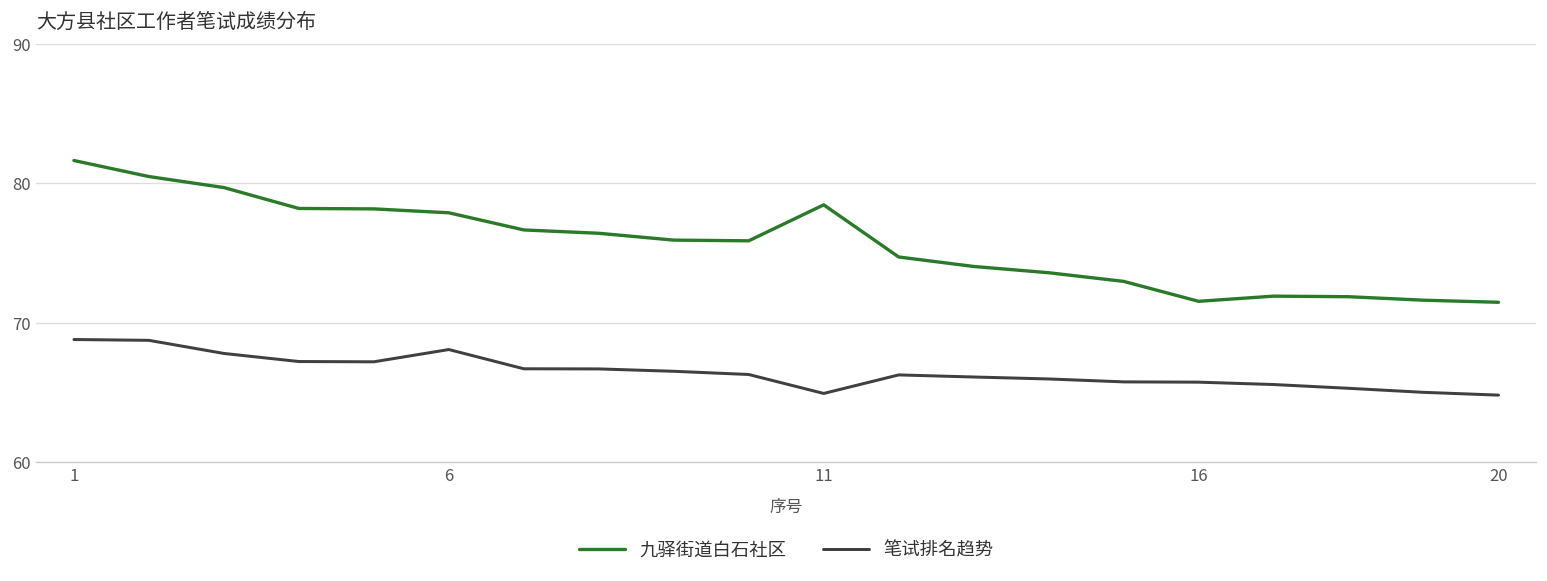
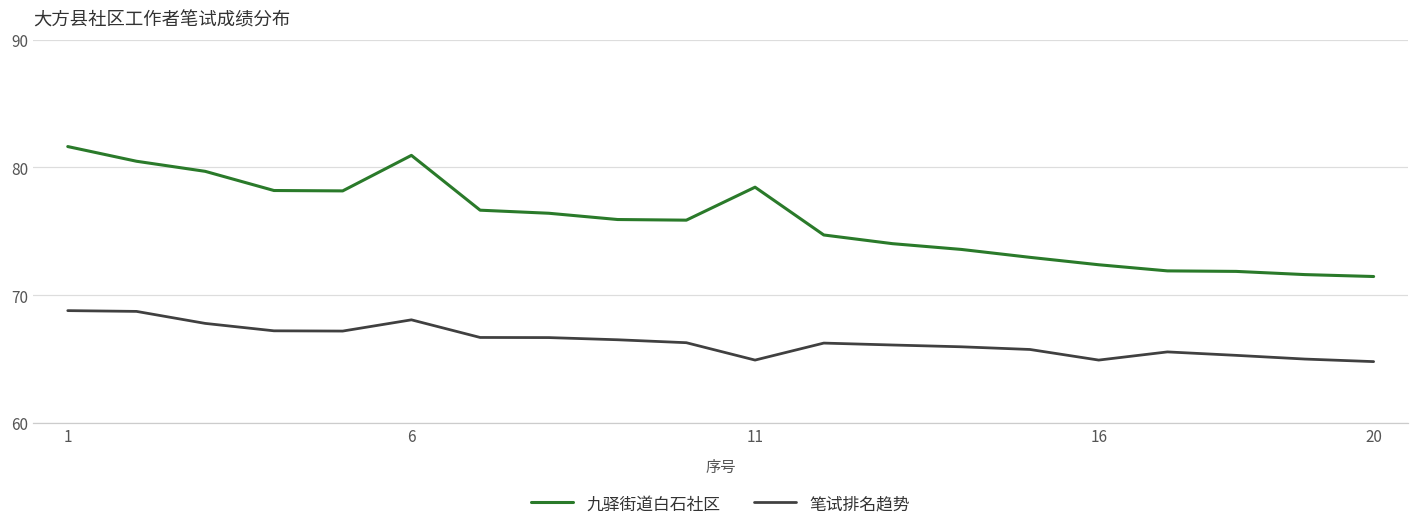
九驿街道白石社区, 6: 77.9 -> 80.9
九驿街道白石社区, 16: 71.5 -> 72.4
笔试排名趋势, 16: 65.7 -> 64.9
